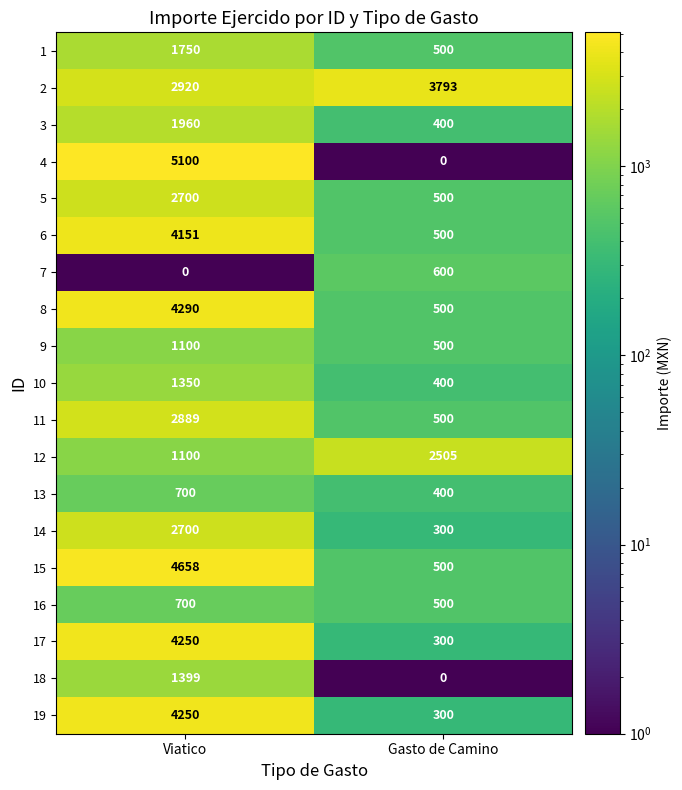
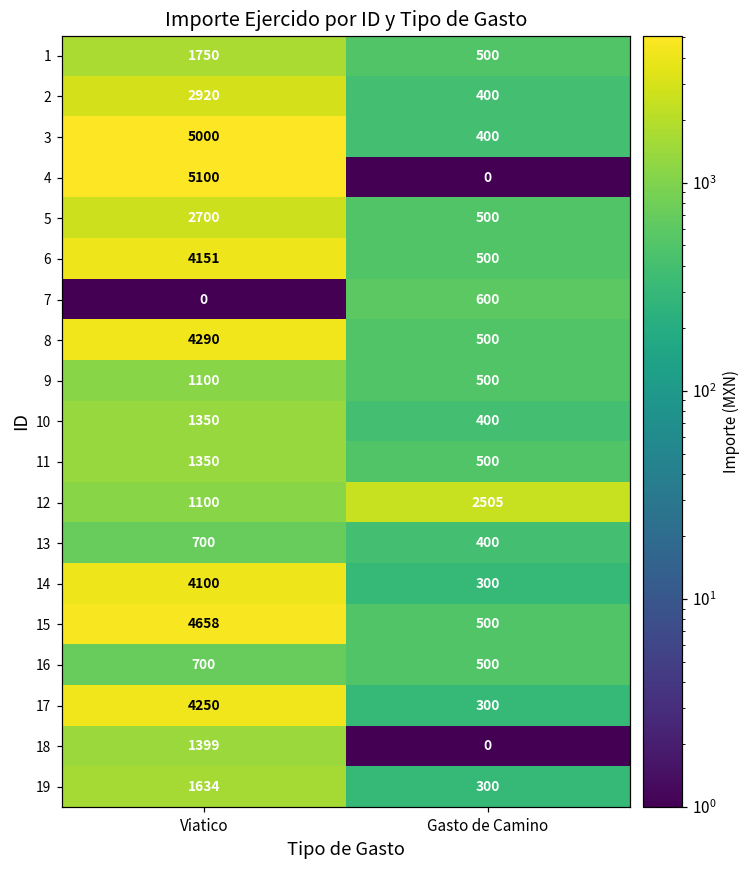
2, Gasto de Camino: 3793 -> 400
3, Viatico: 1960 -> 5000
11, Viatico: 2889 -> 1350
14, Viatico: 2700 -> 4100
19, Viatico: 4250 -> 1634
